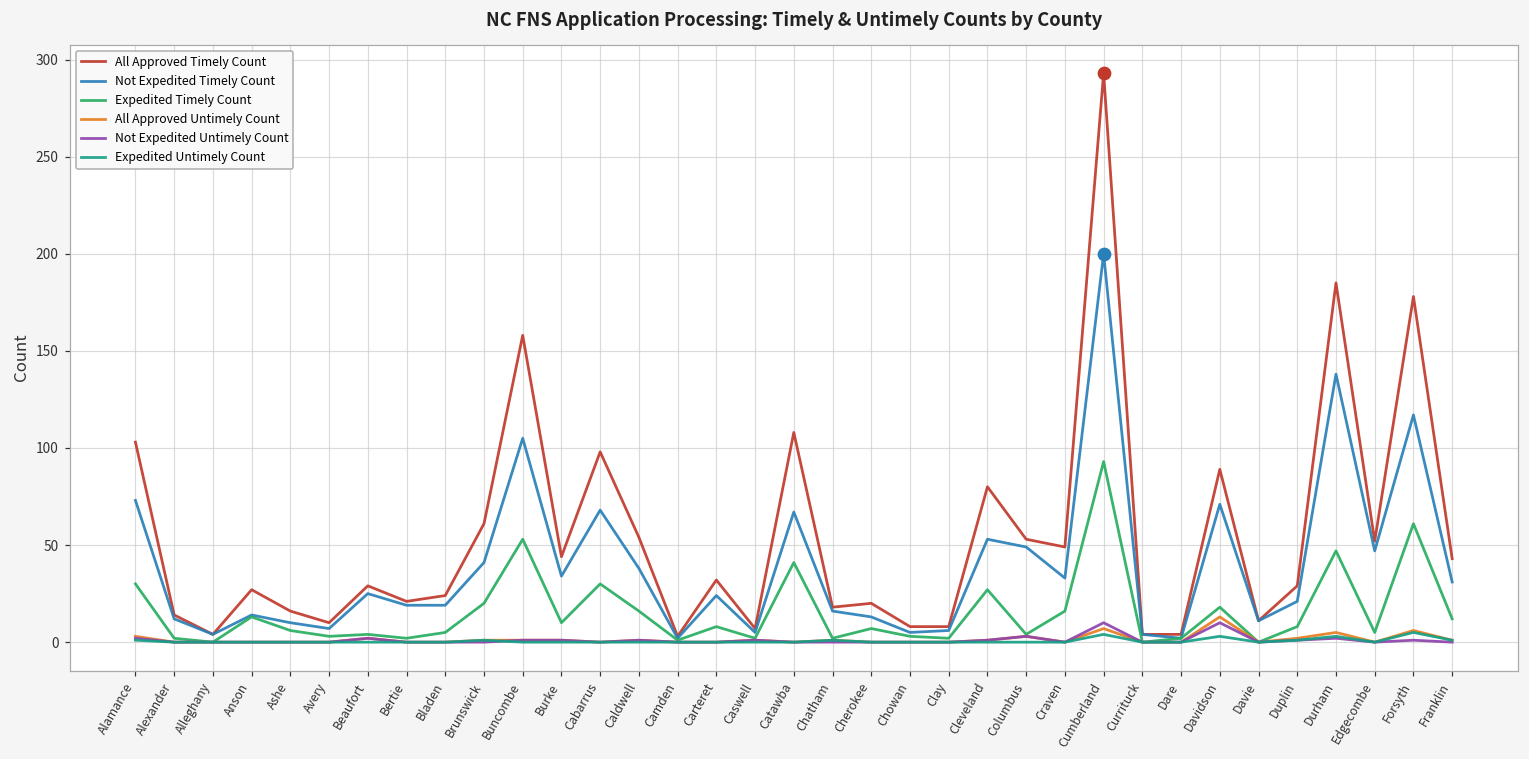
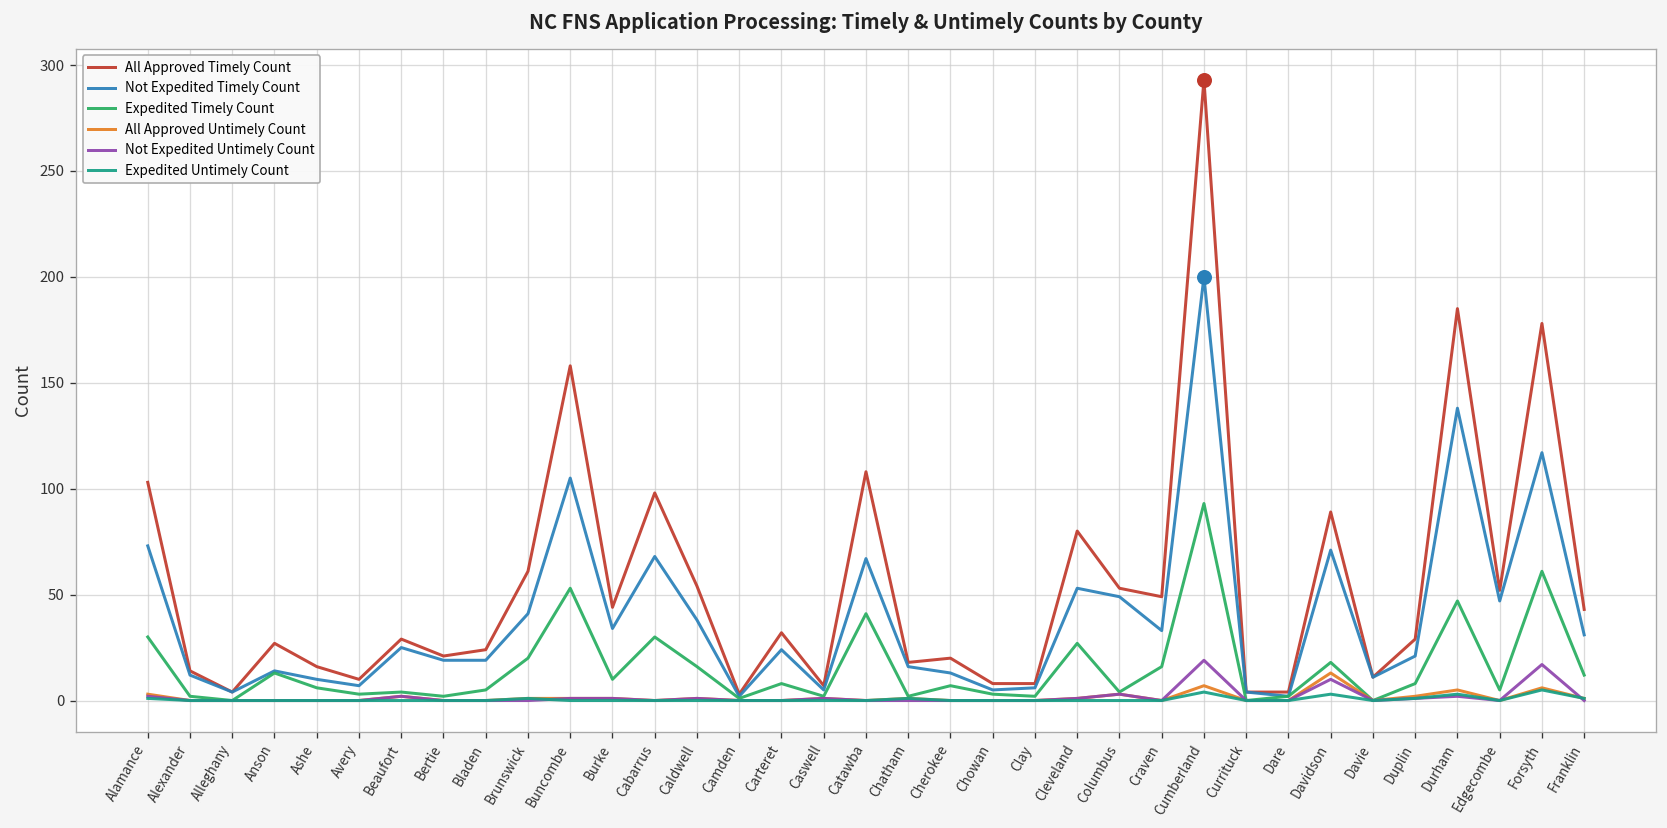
Not Expedited Untimely Count, Cumberland: 10 -> 19
Not Expedited Untimely Count, Forsyth: 1 -> 17
